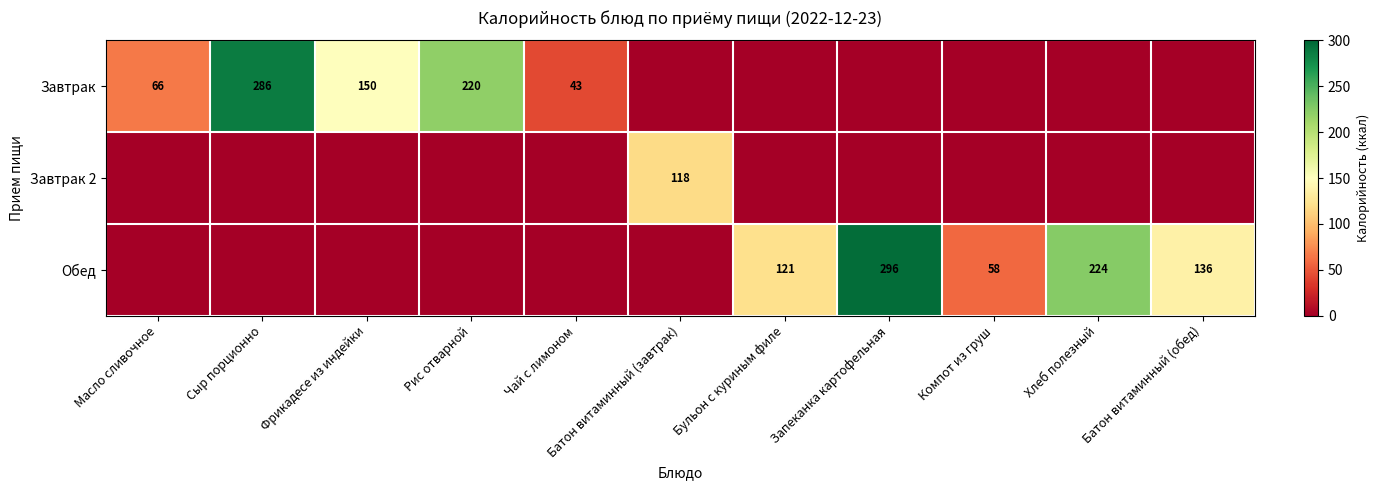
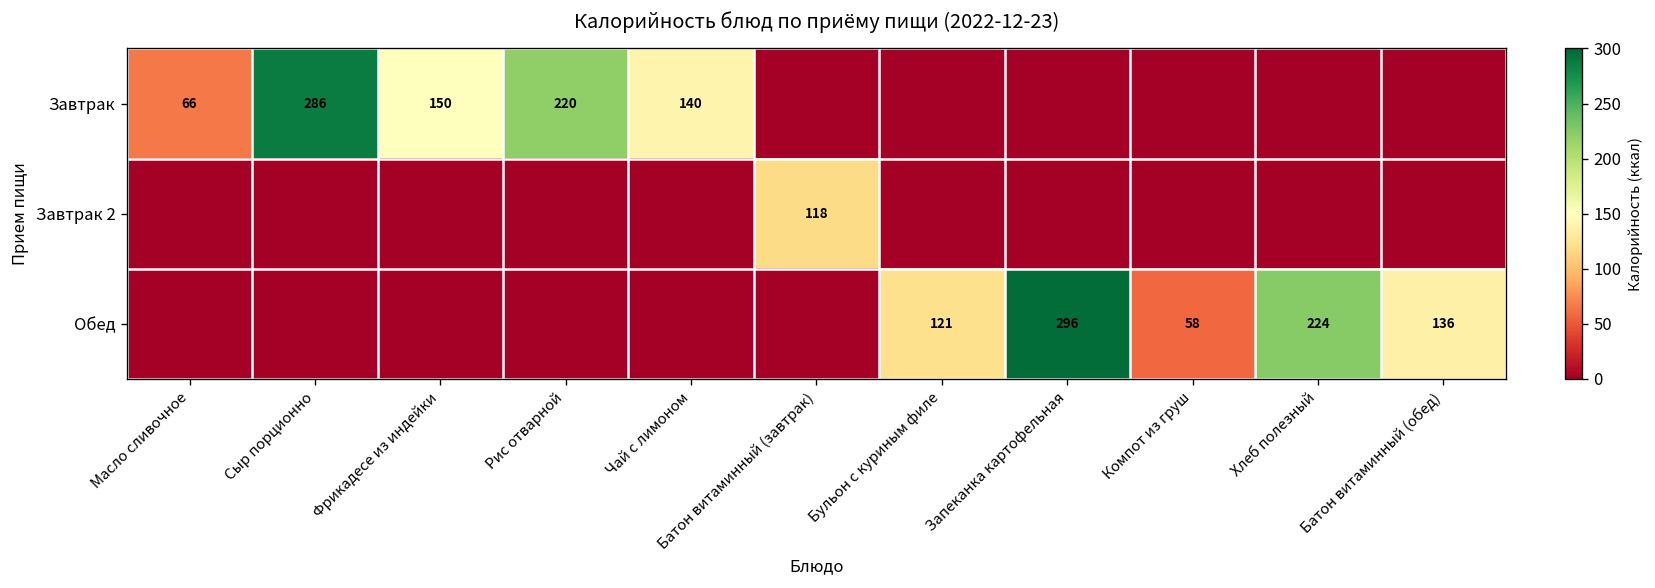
Завтрак, Чай с лимоном: 43 -> 140
